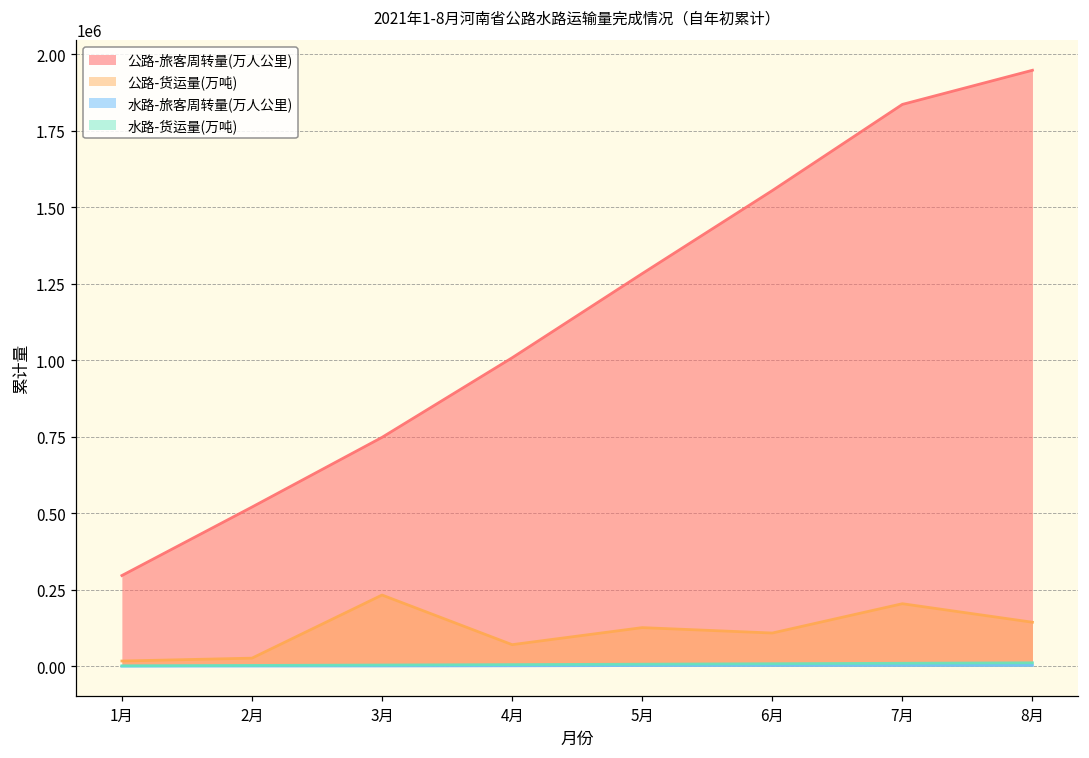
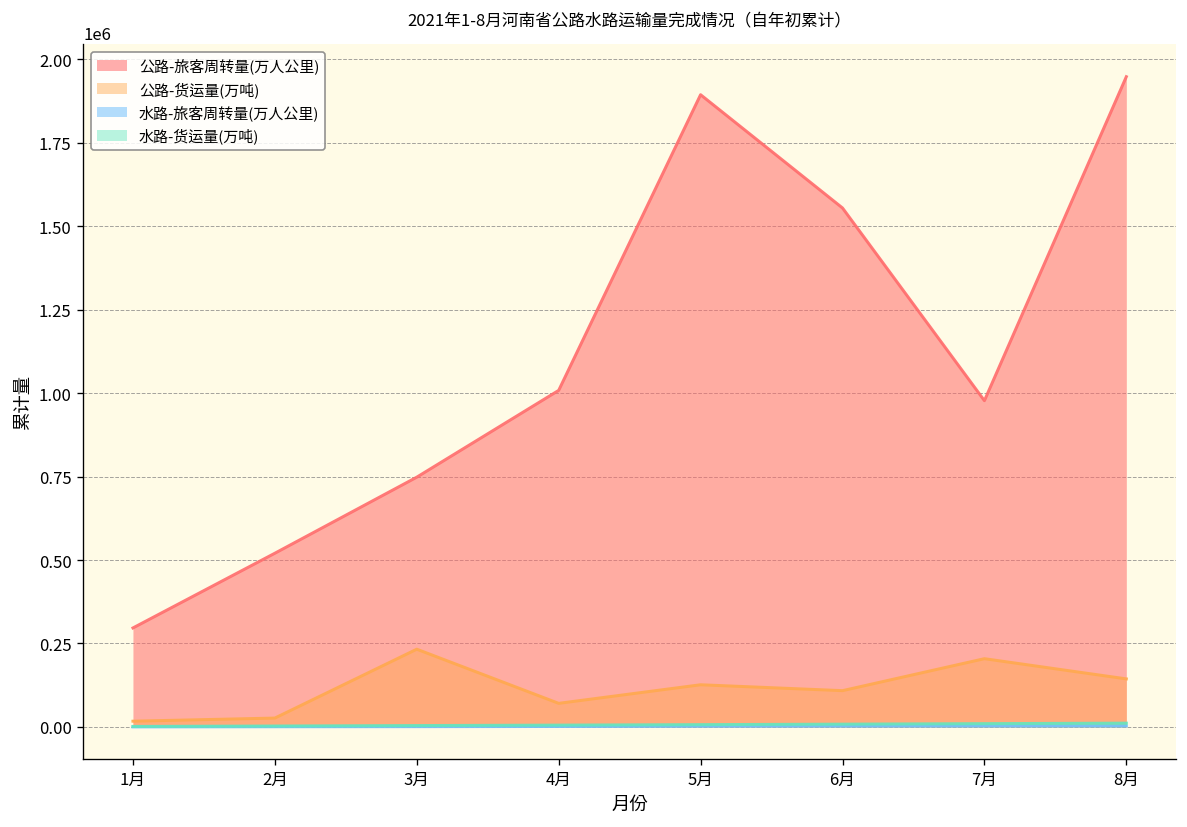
公路-旅客周转量(万人公里), 5月: 1280000 -> 1890000
公路-旅客周转量(万人公里), 7月: 1840000 -> 980000
